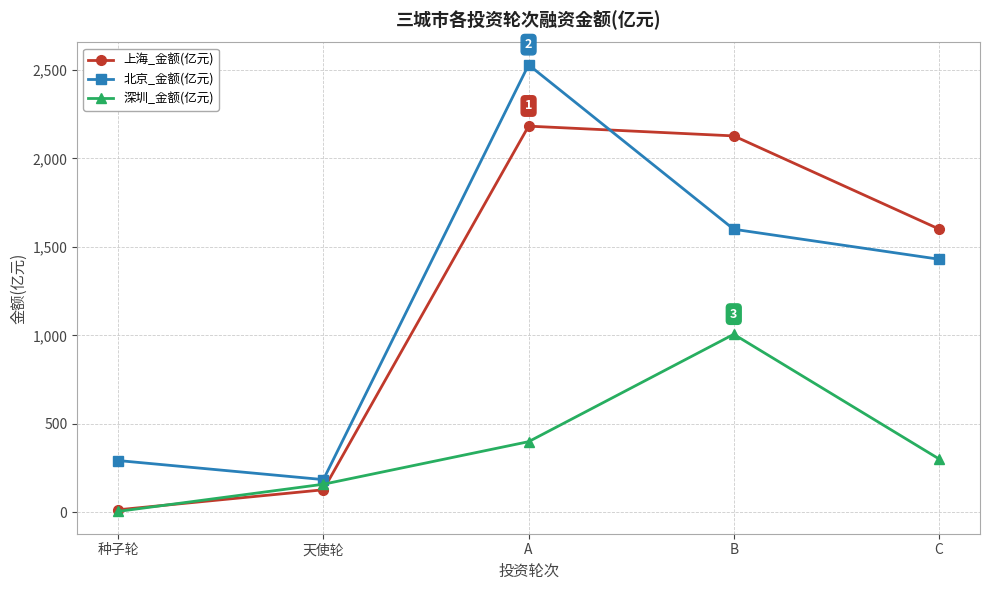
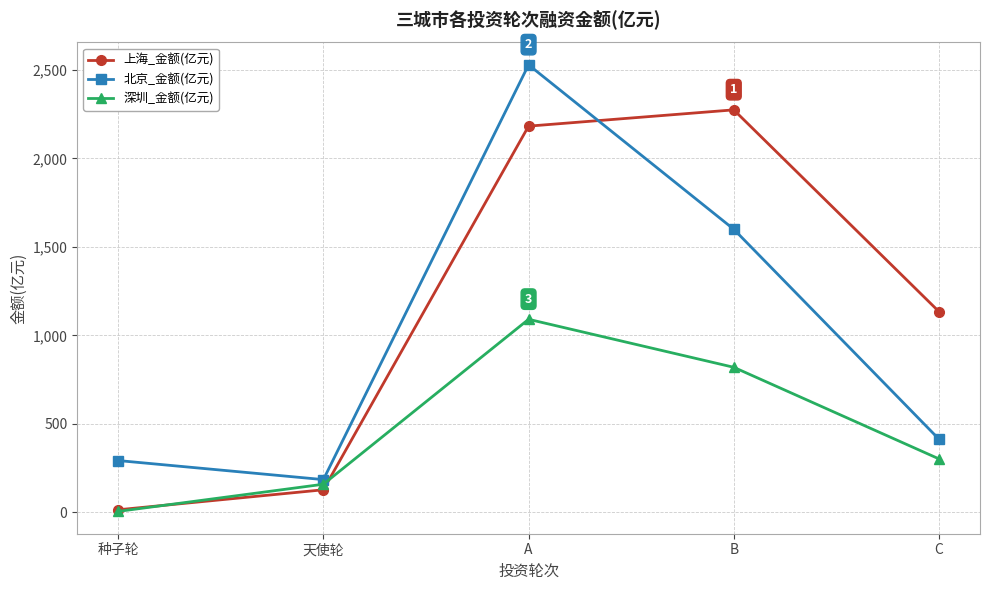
深圳_金额(亿元), A: 400 -> 1,090
上海_金额(亿元), B: 2,130 -> 2,270
深圳_金额(亿元), B: 1,010 -> 820
上海_金额(亿元), C: 1,600 -> 1,130
北京_金额(亿元), C: 1,430 -> 410
